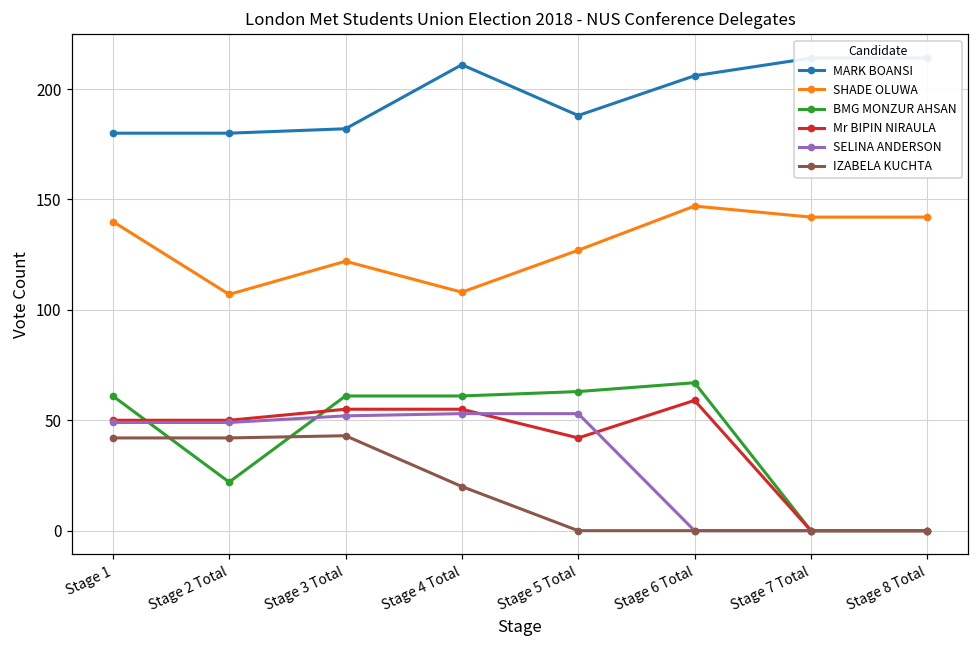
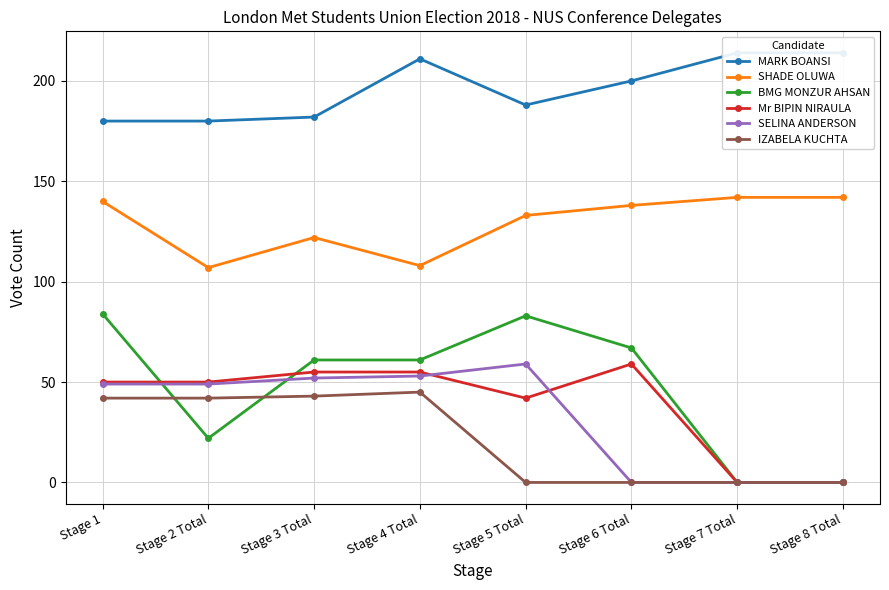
BMG MONZUR AHSAN, Stage 1: 61 -> 84
IZABELA KUCHTA, Stage 4 Total: 20 -> 45
SHADE OLUWA, Stage 5 Total: 127 -> 133
BMG MONZUR AHSAN, Stage 5 Total: 63 -> 83
SELINA ANDERSON, Stage 5 Total: 53 -> 59
MARK BOANSI, Stage 6 Total: 206 -> 200
SHADE OLUWA, Stage 6 Total: 147 -> 138
